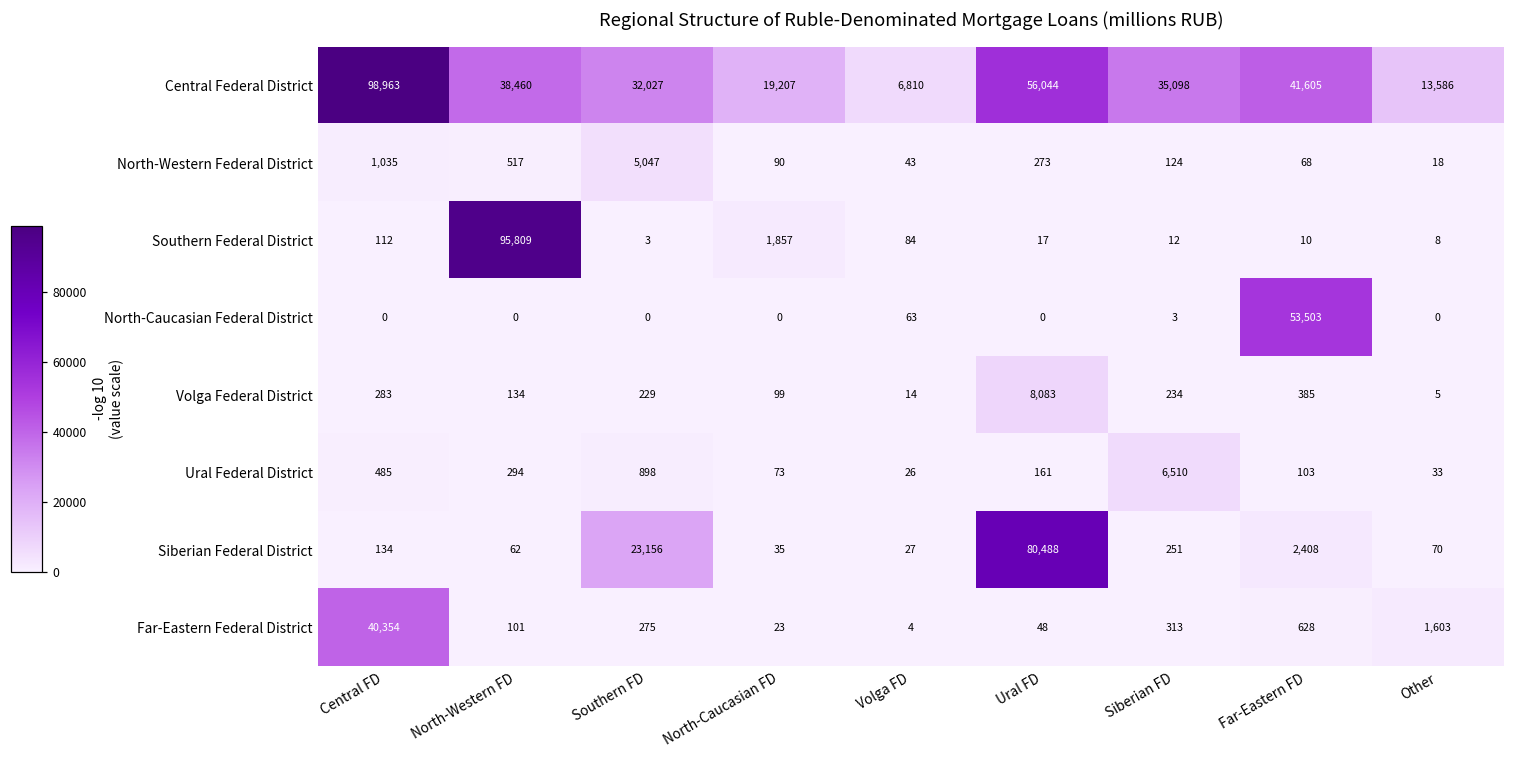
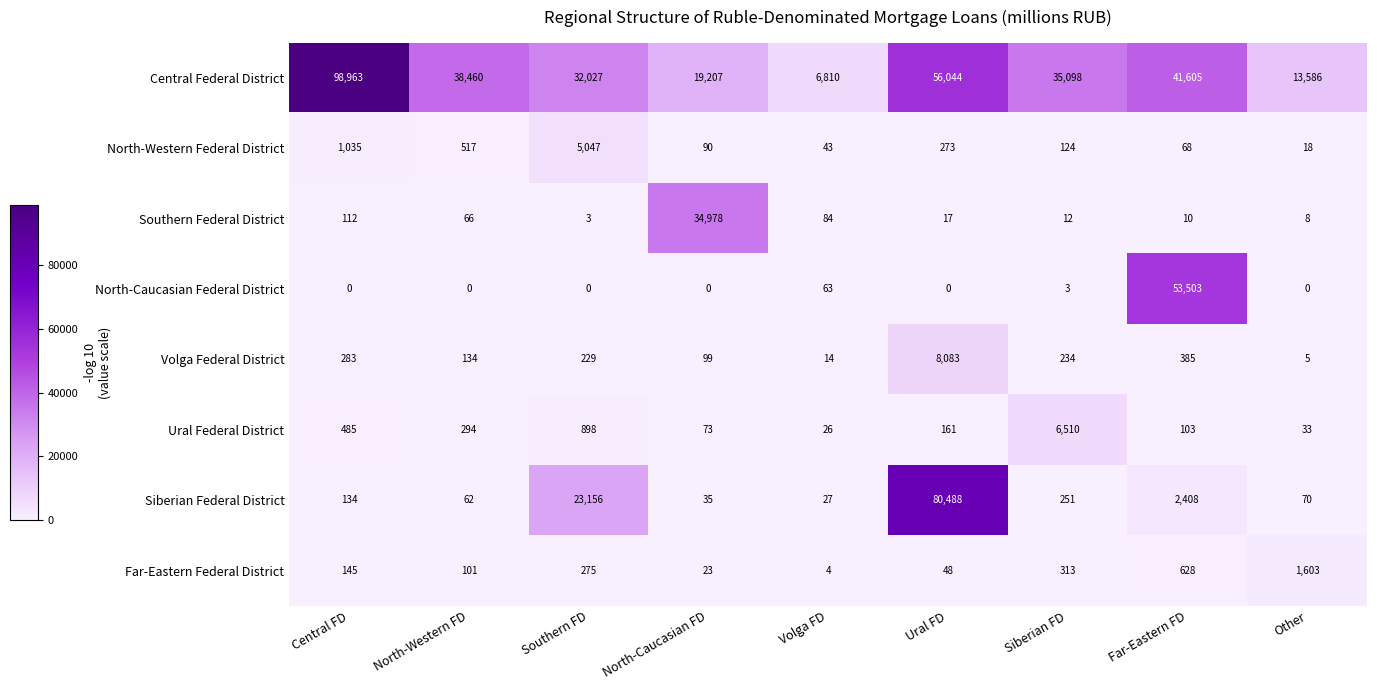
Southern Federal District, North-Western FD: 95,809 -> 66
Southern Federal District, North-Caucasian FD: 1,857 -> 34,978
Far-Eastern Federal District, Central FD: 40,354 -> 145
